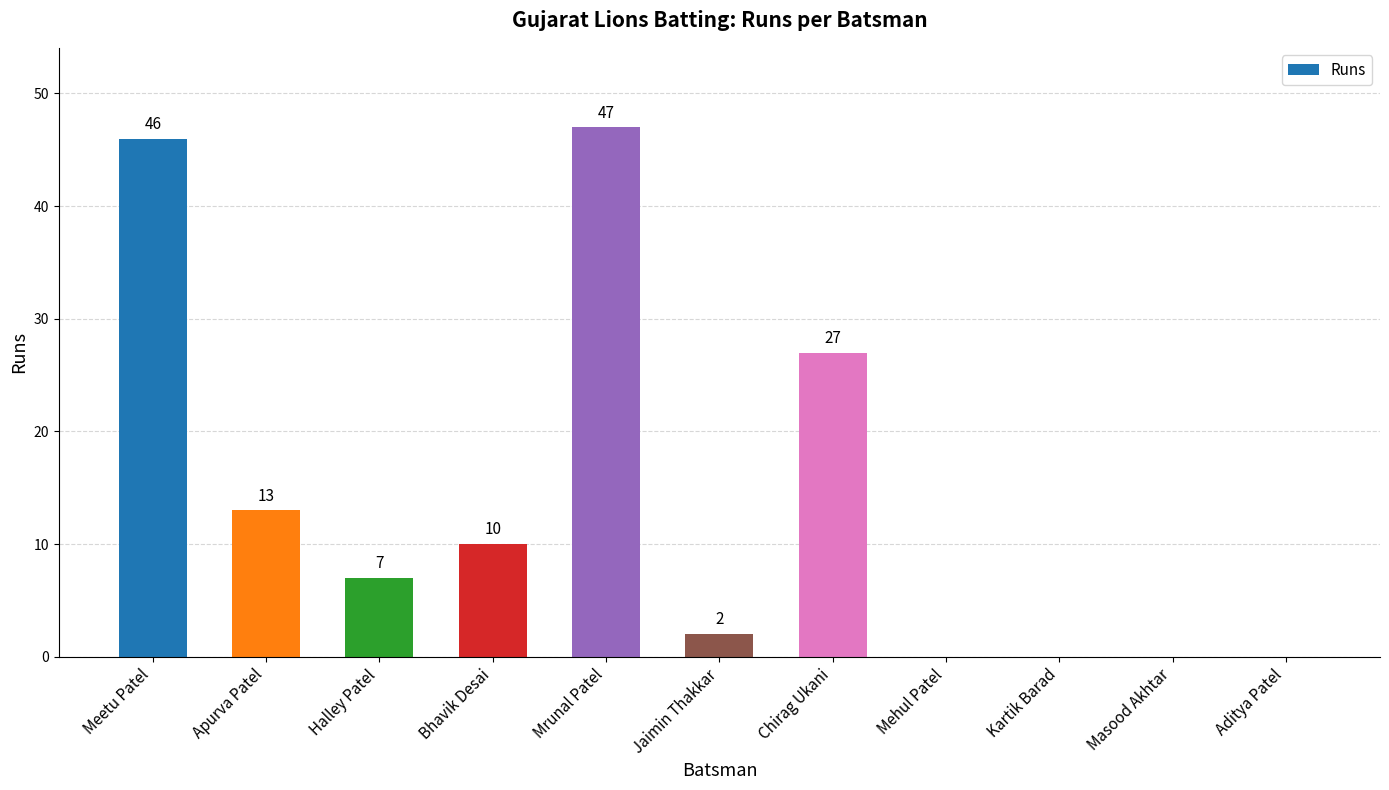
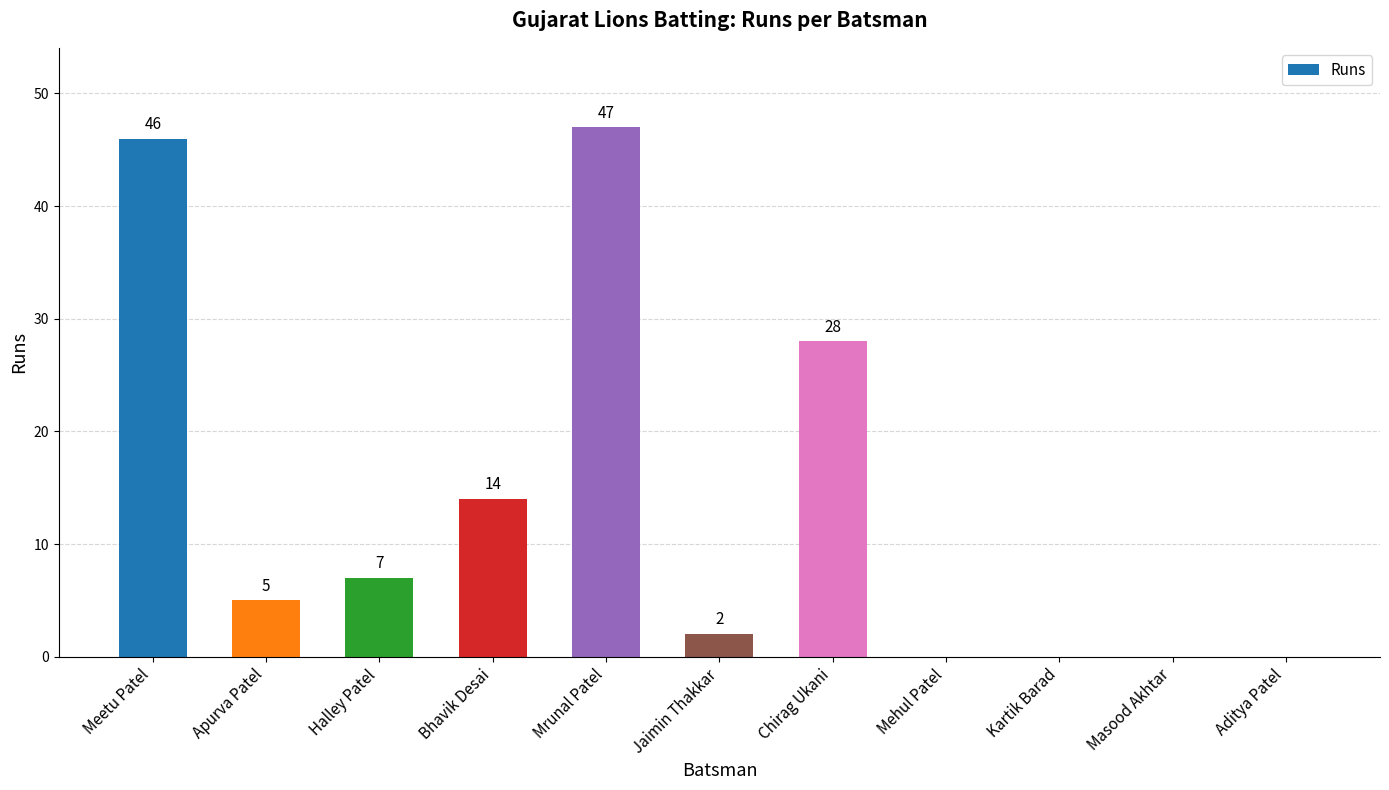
Apurva Patel: 13 -> 5
Bhavik Desai: 10 -> 14
Chirag Ukani: 27 -> 28
